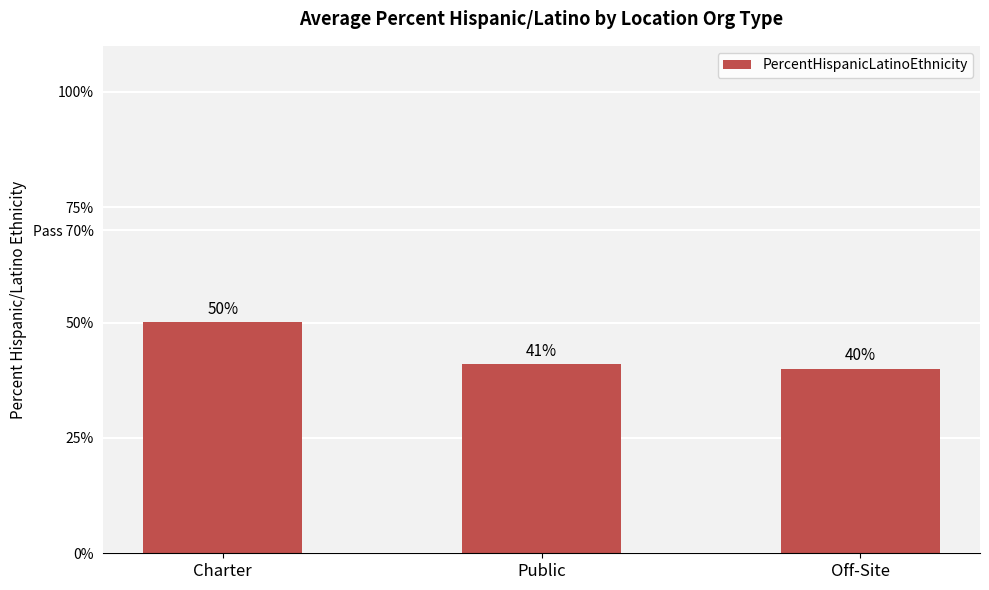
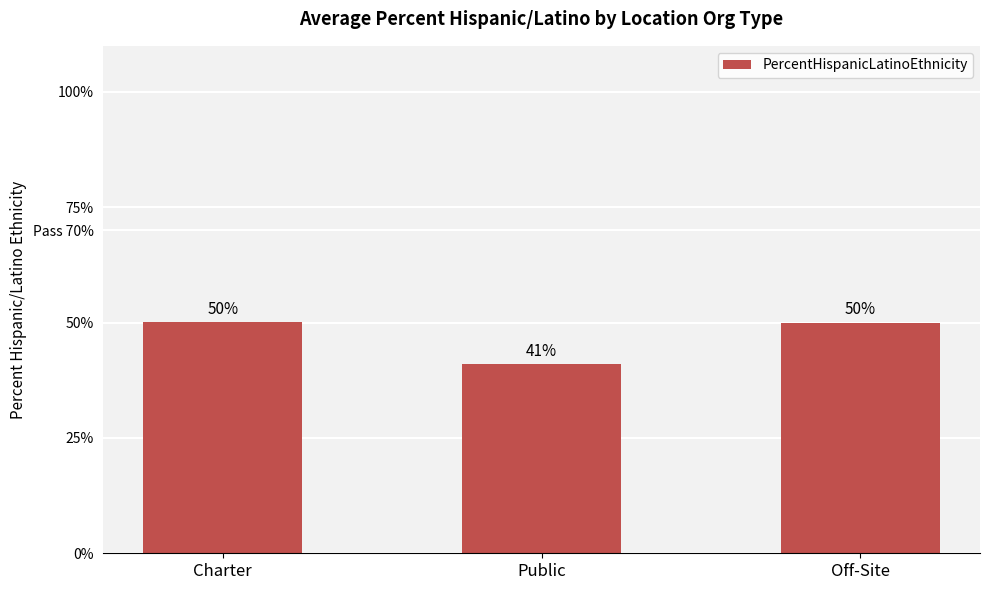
Off-Site: 40% -> 50%
